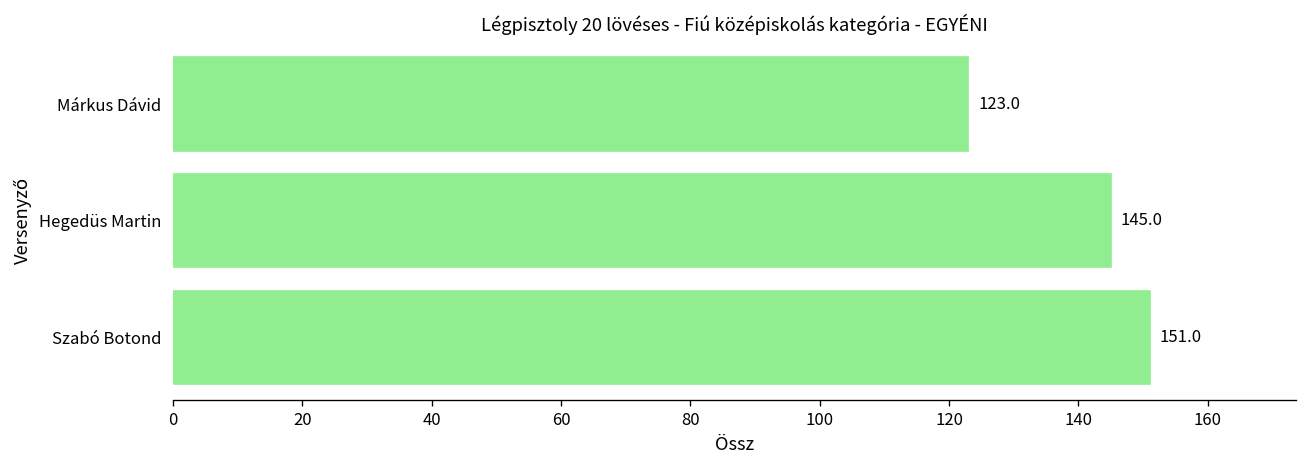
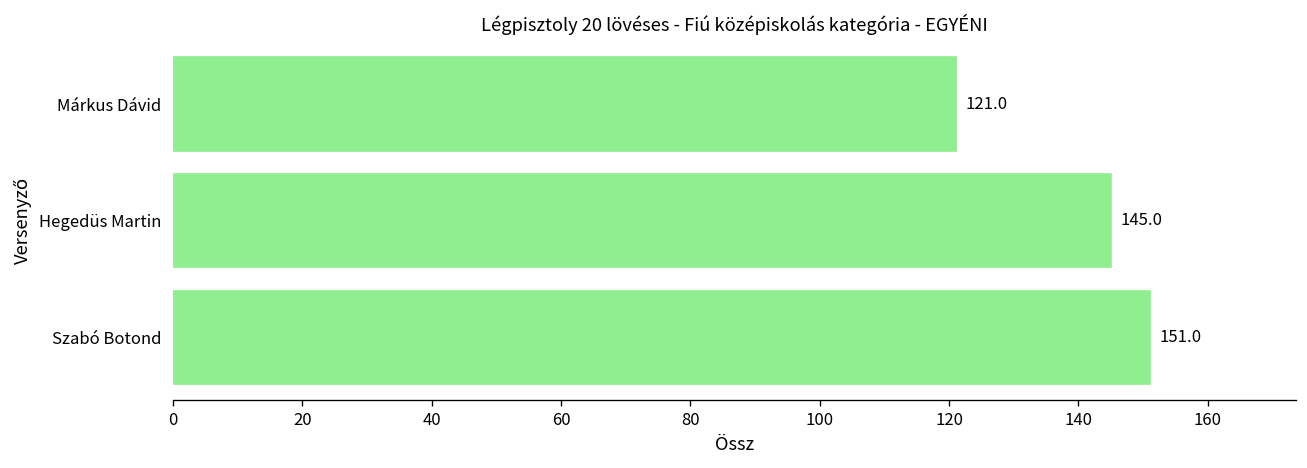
Márkus Dávid: 123.0 -> 121.0
